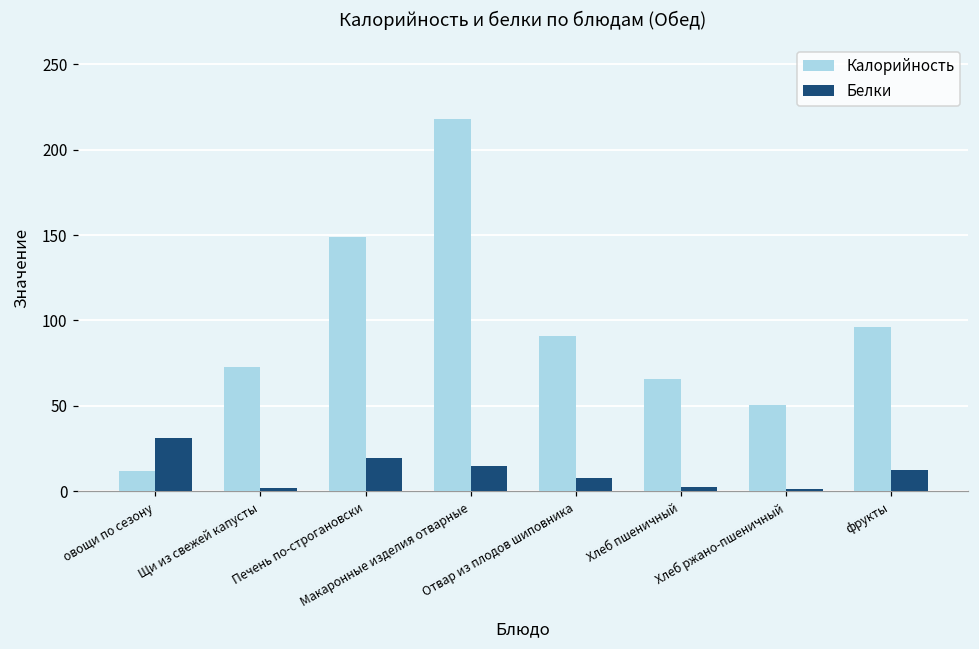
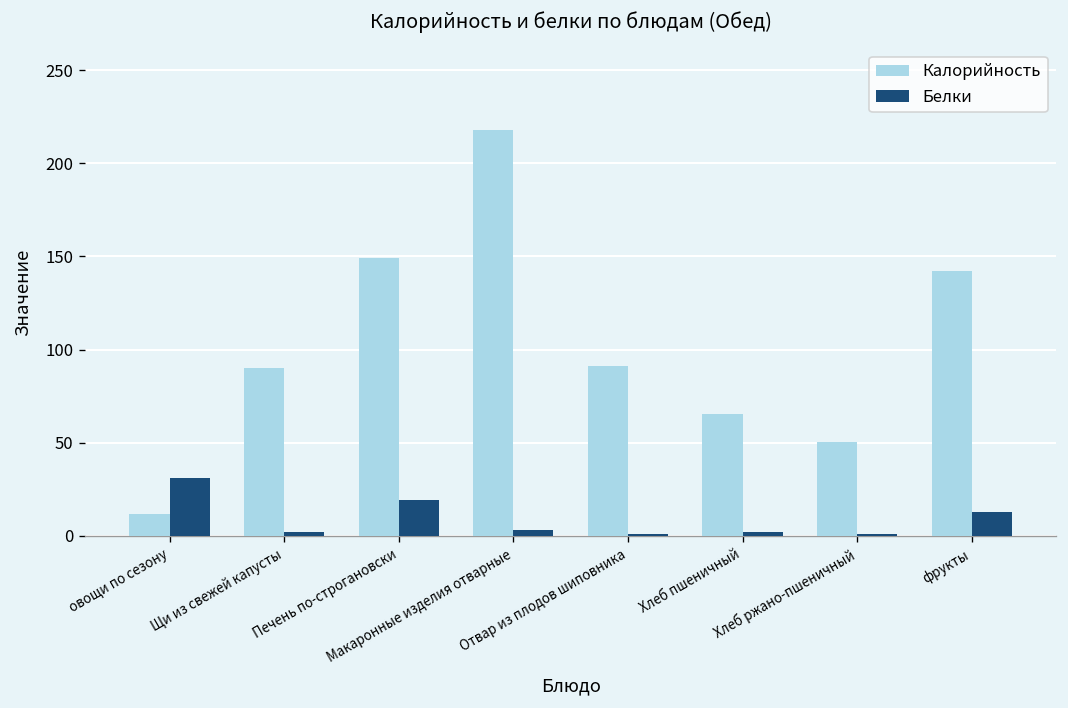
Калорийность, Щи из свежей капусты: 73 -> 90
Белки, Макаронные изделия отварные: 15 -> 3
Белки, Отвар из плодов шиповника: 8 -> 1
Калорийность, фрукты: 96 -> 142
